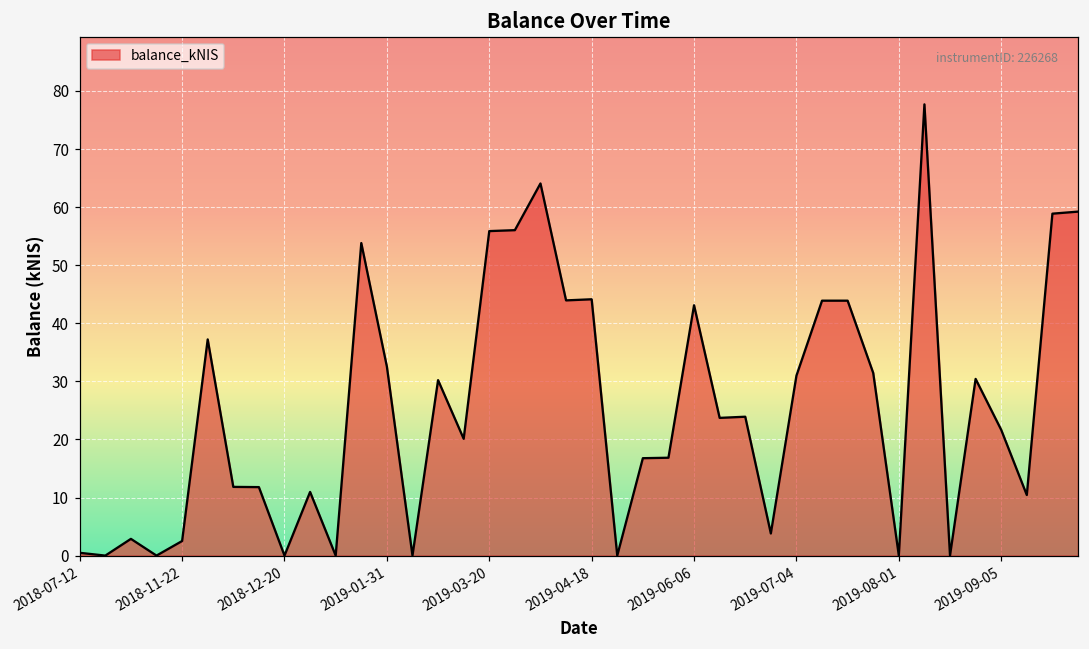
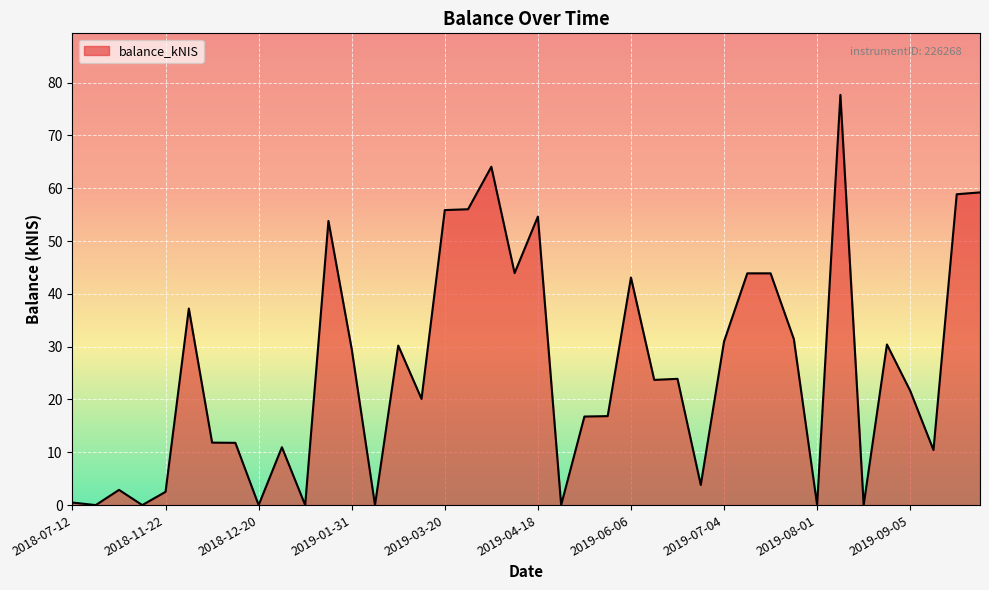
2019-01-31: 33 -> 30
2019-04-18: 44 -> 55
